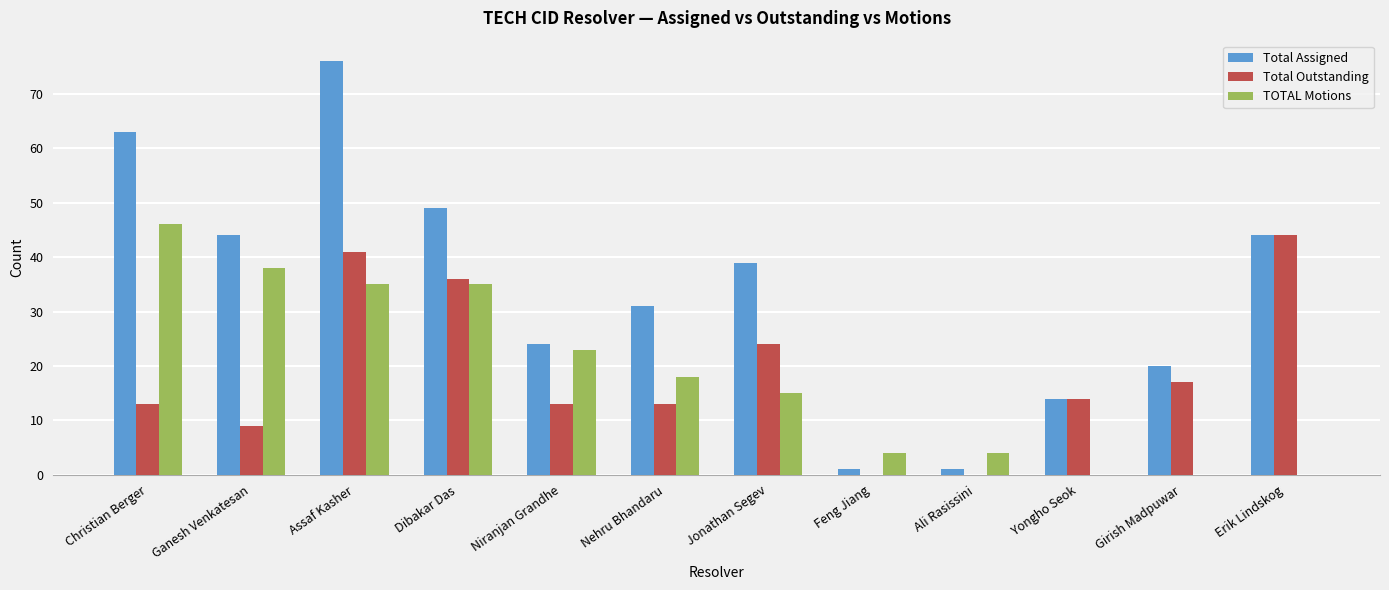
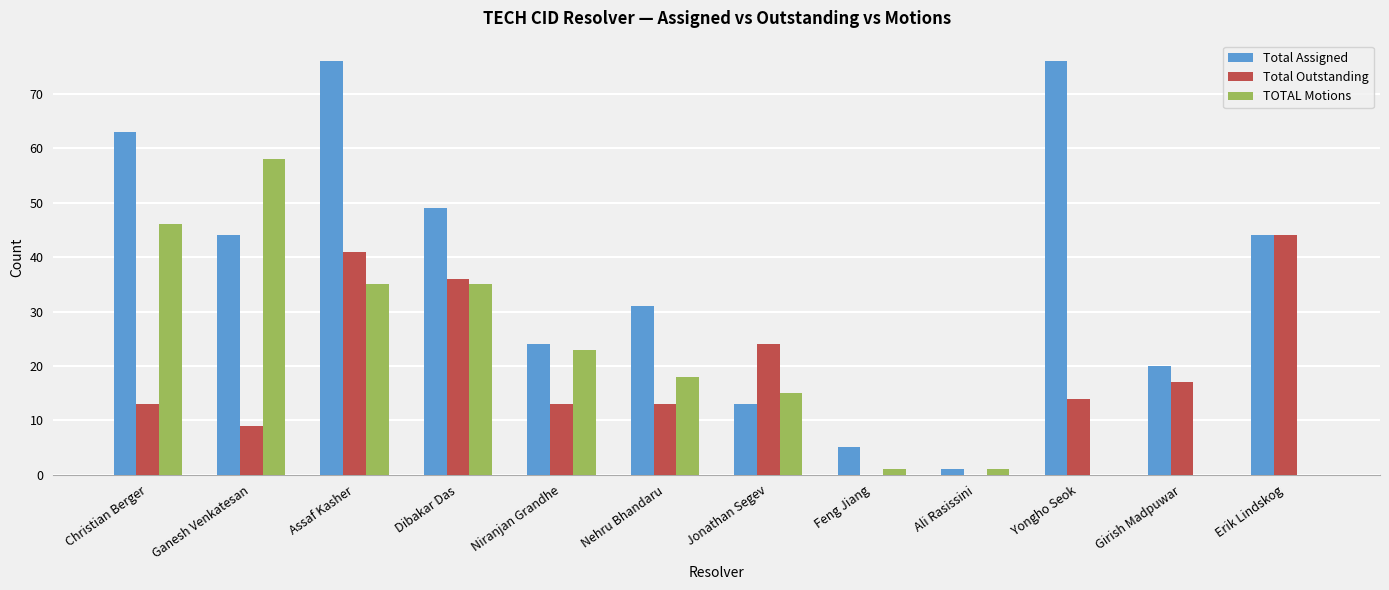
TOTAL Motions, Ganesh Venkatesan: 38 -> 58
Total Assigned, Jonathan Segev: 39 -> 13
Total Assigned, Feng Jiang: 1 -> 5
TOTAL Motions, Feng Jiang: 4 -> 1
TOTAL Motions, Ali Rasissini: 4 -> 1
Total Assigned, Yongho Seok: 14 -> 76
